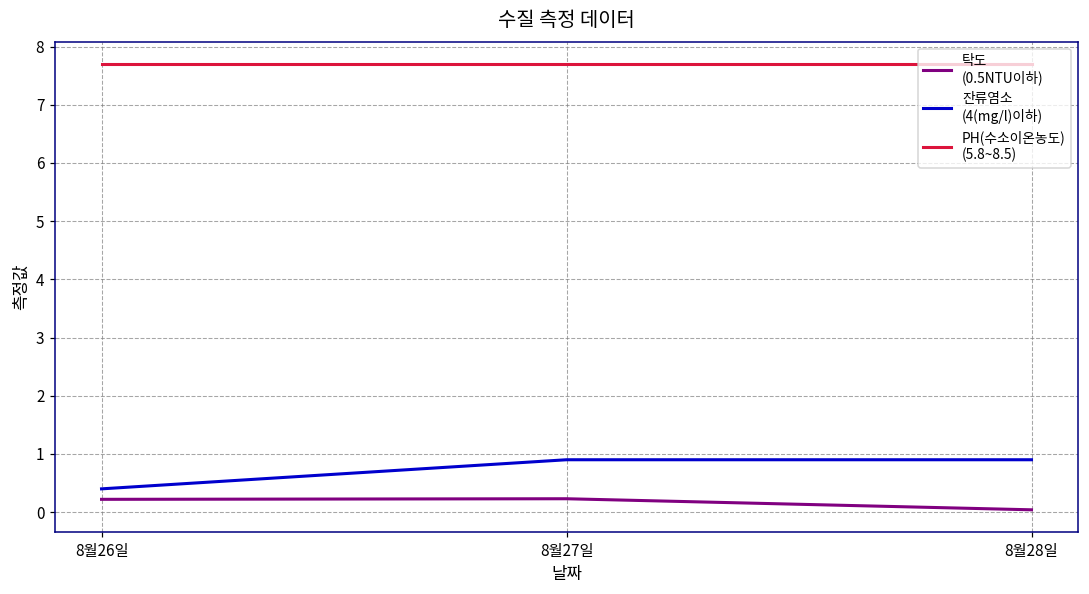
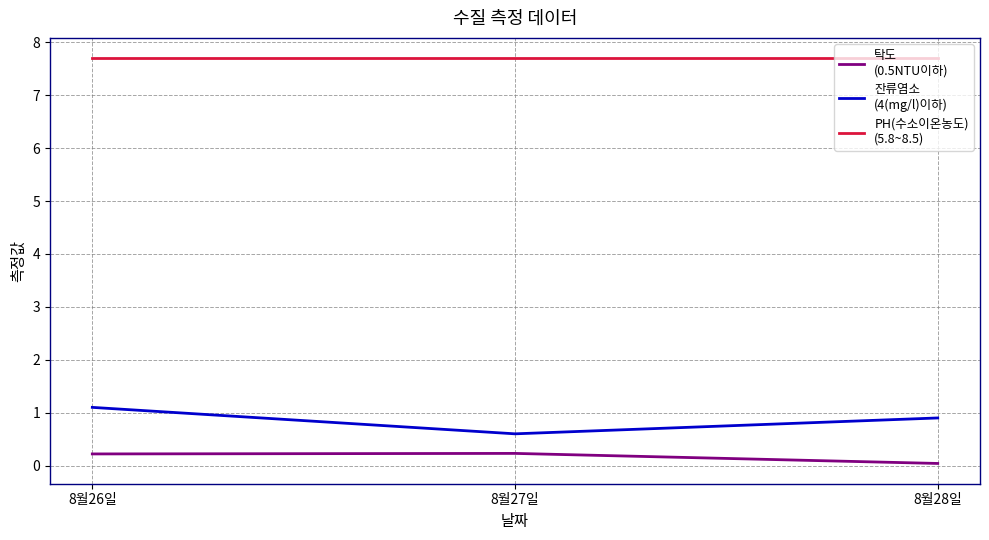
잔류염소 (4(mg/l)이하), 8월26일: 0.4 -> 1.1
잔류염소 (4(mg/l)이하), 8월27일: 0.9 -> 0.6
